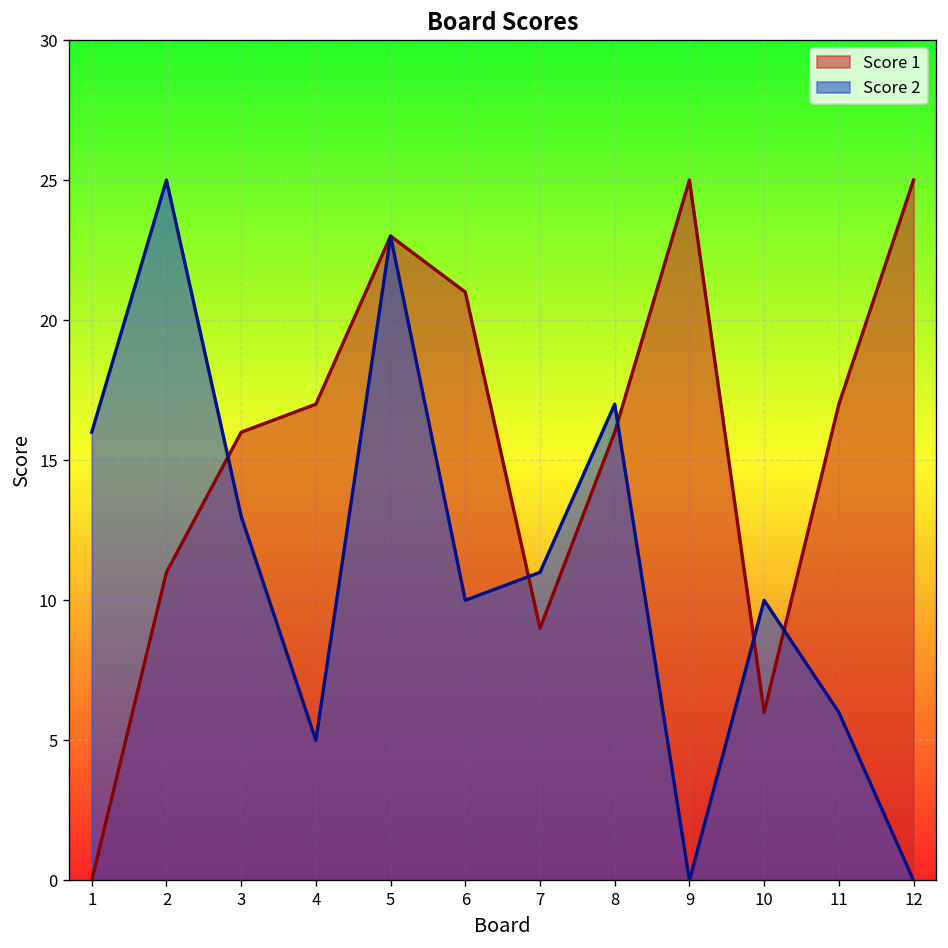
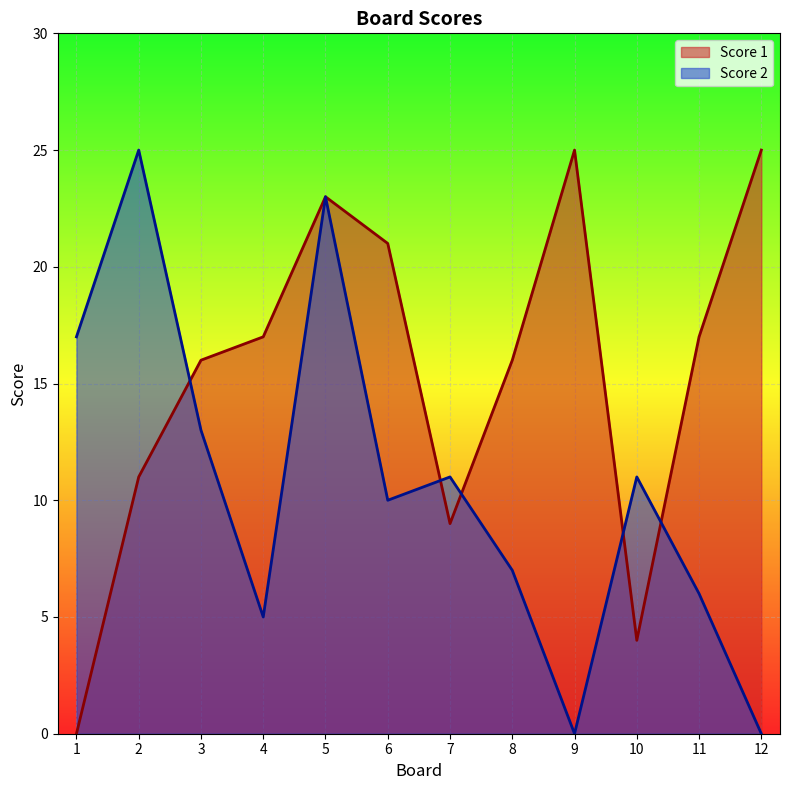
Score 2, 1: 16 -> 17
Score 2, 8: 17 -> 7
Score 1, 10: 6 -> 4
Score 2, 10: 10 -> 11
